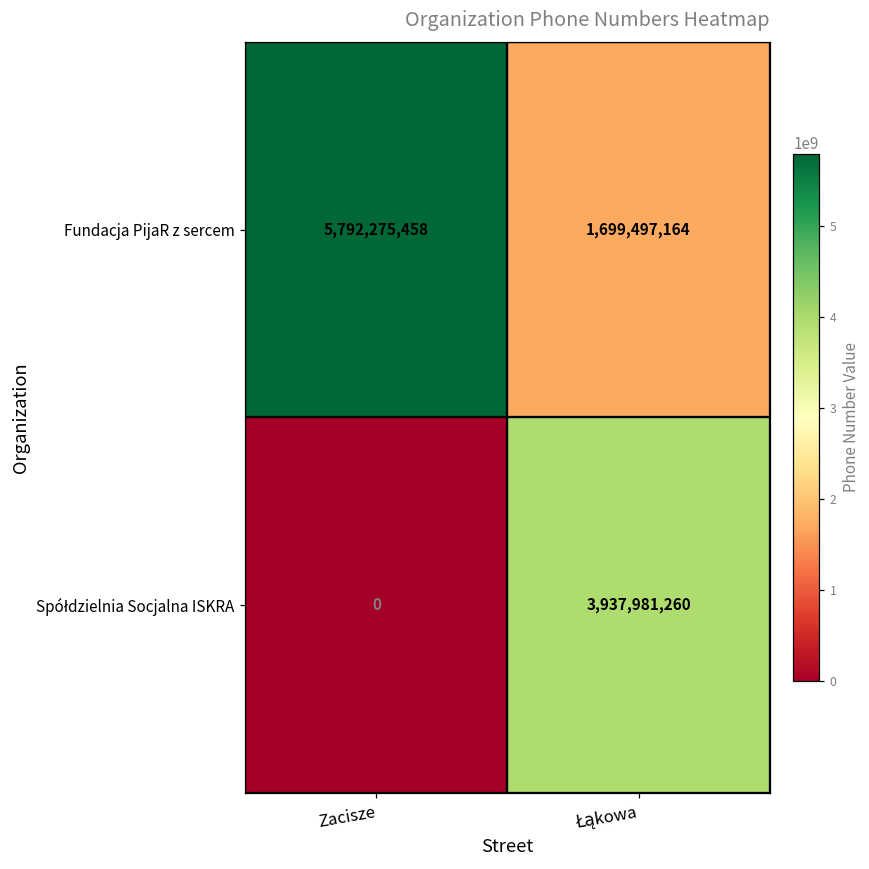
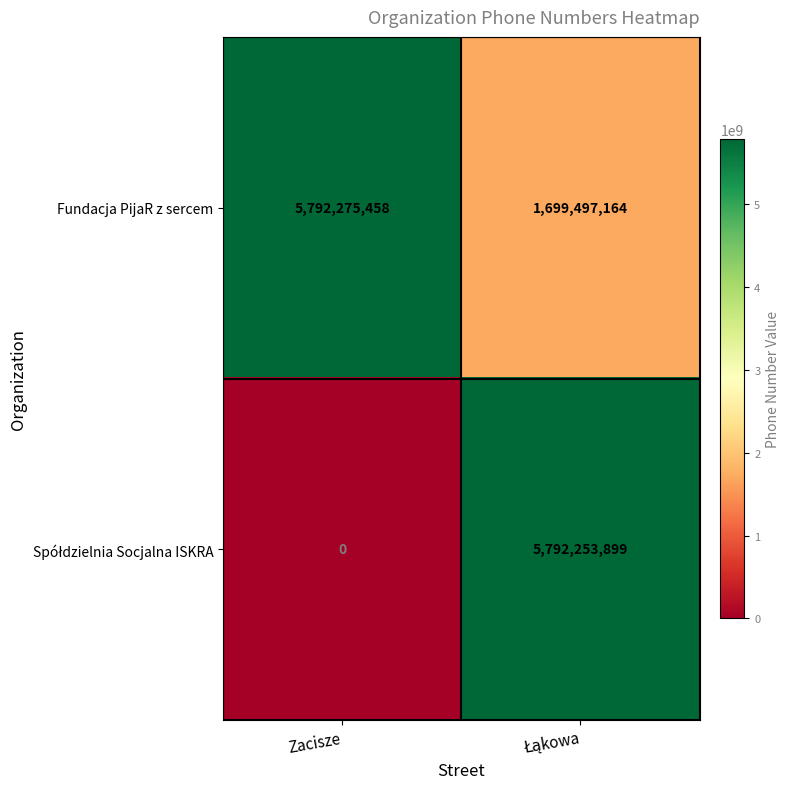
Spółdzielnia Socjalna ISKRA, Łąkowa: 3,937,981,260 -> 5,792,253,899
